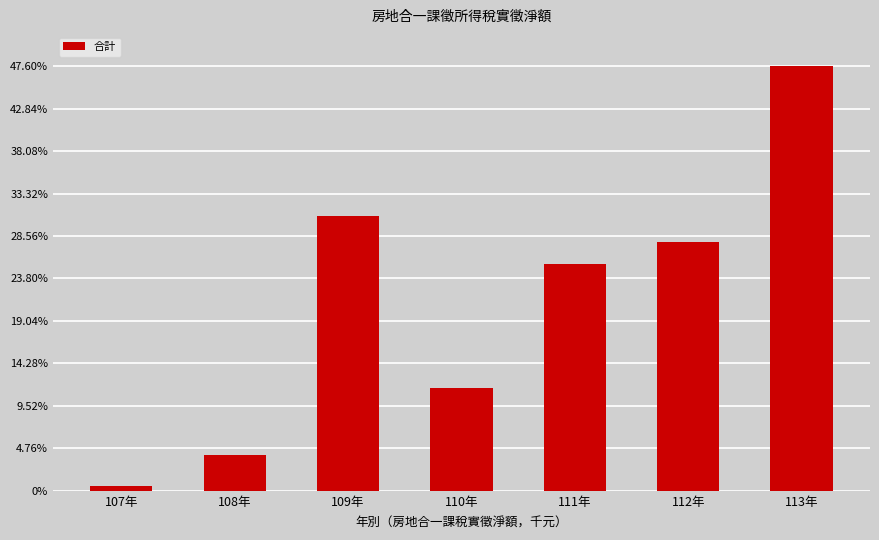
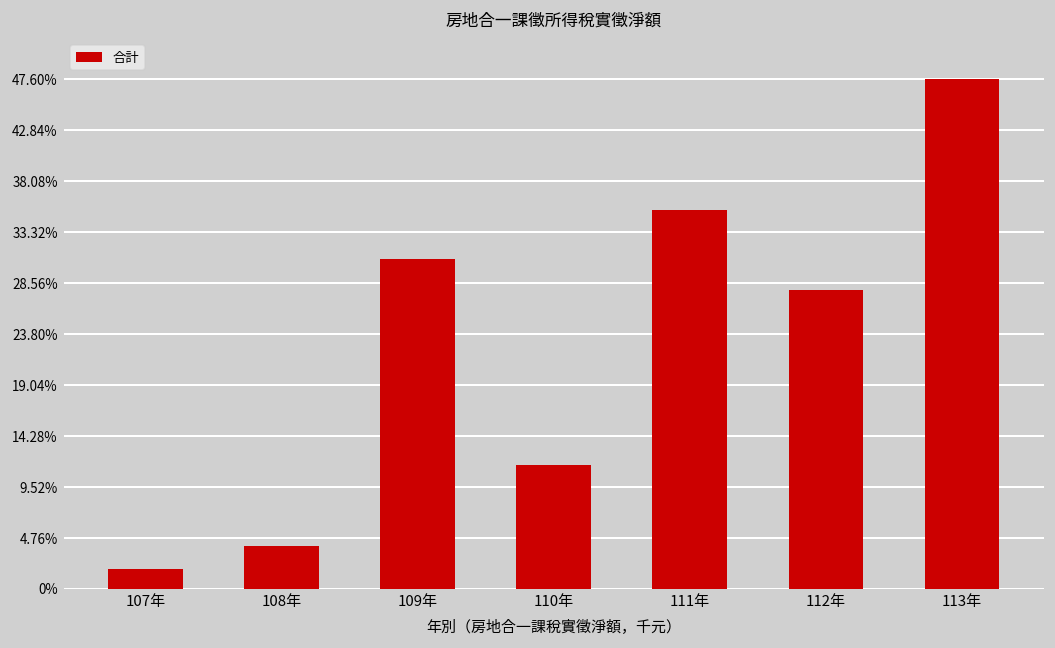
107年: 1% -> 2%
111年: 25% -> 35%
